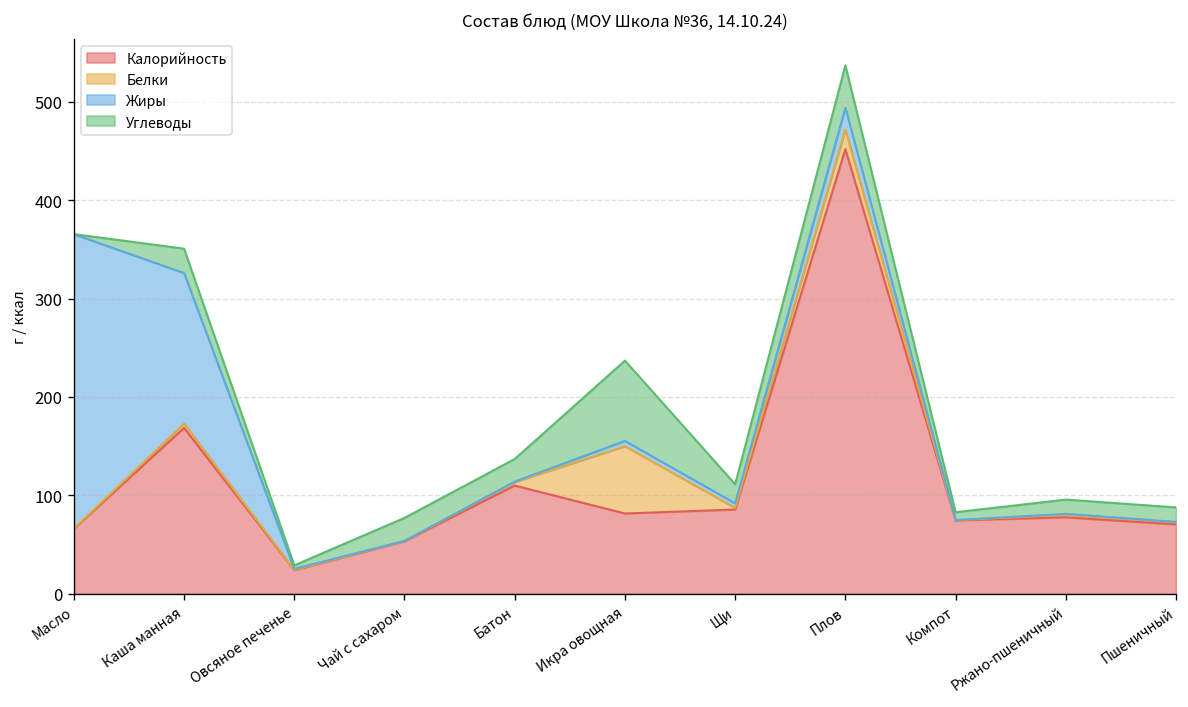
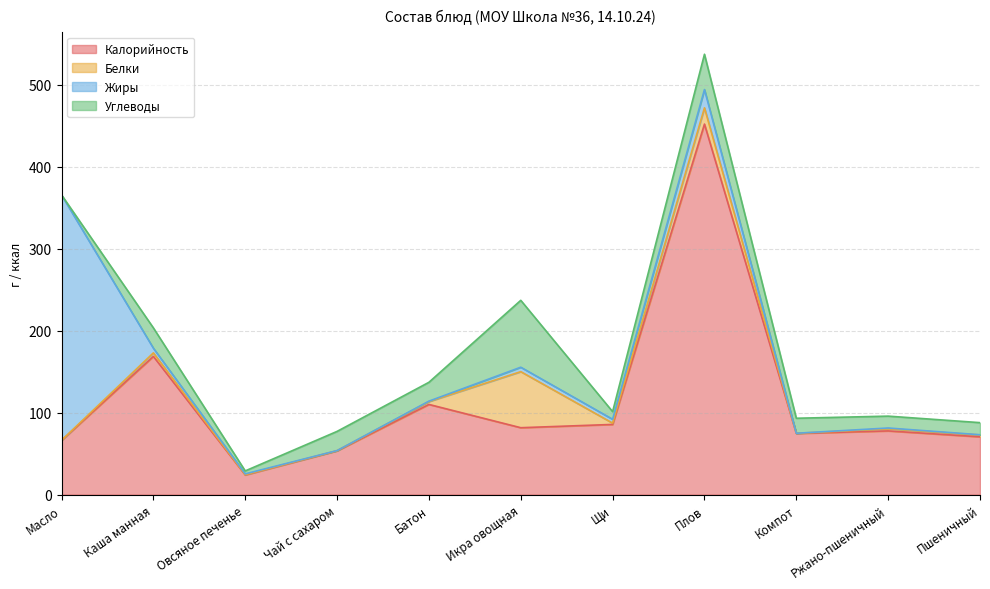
Жиры, Каша манная: 150 -> 10
Углеводы, Щи: 20 -> 10
Углеводы, Компот: 10 -> 20
